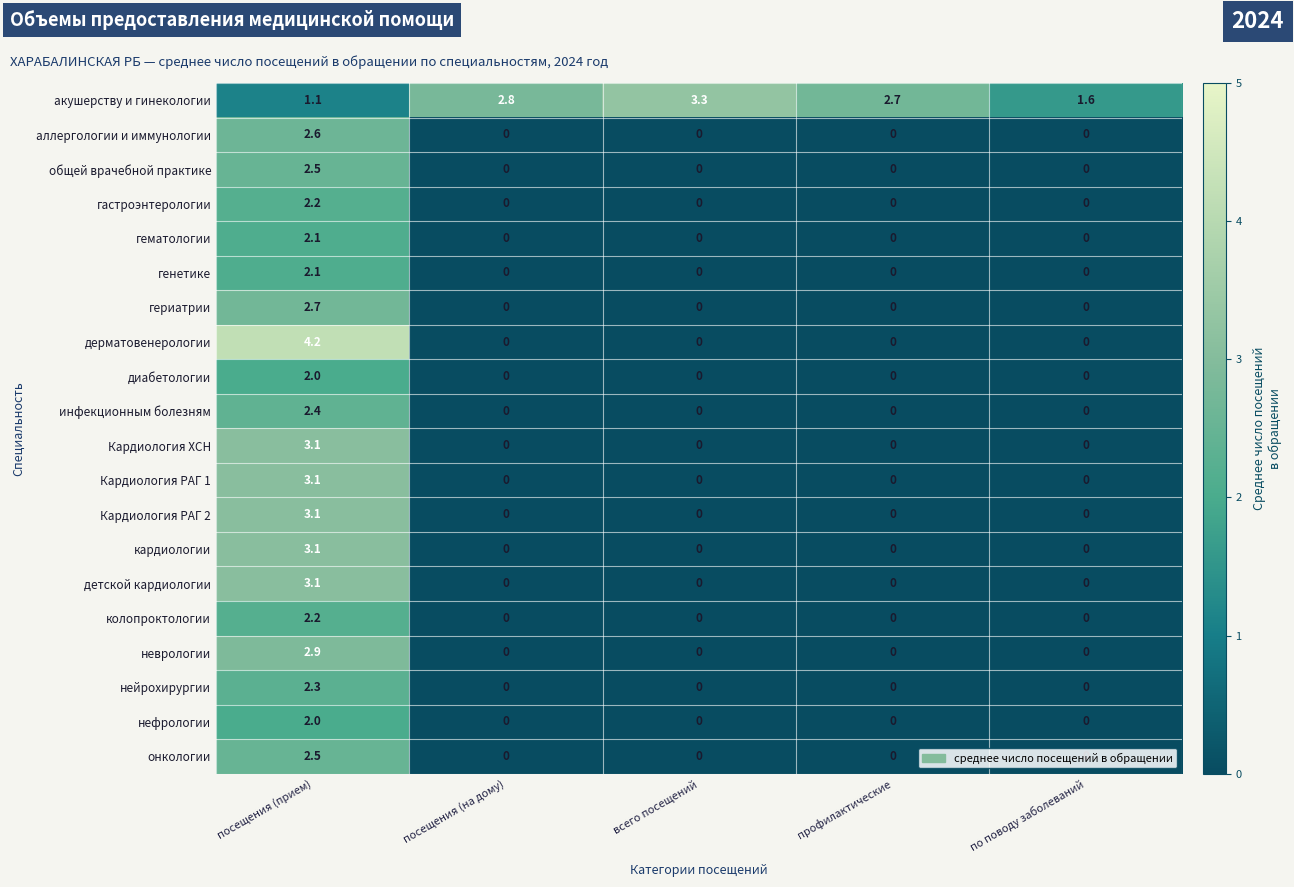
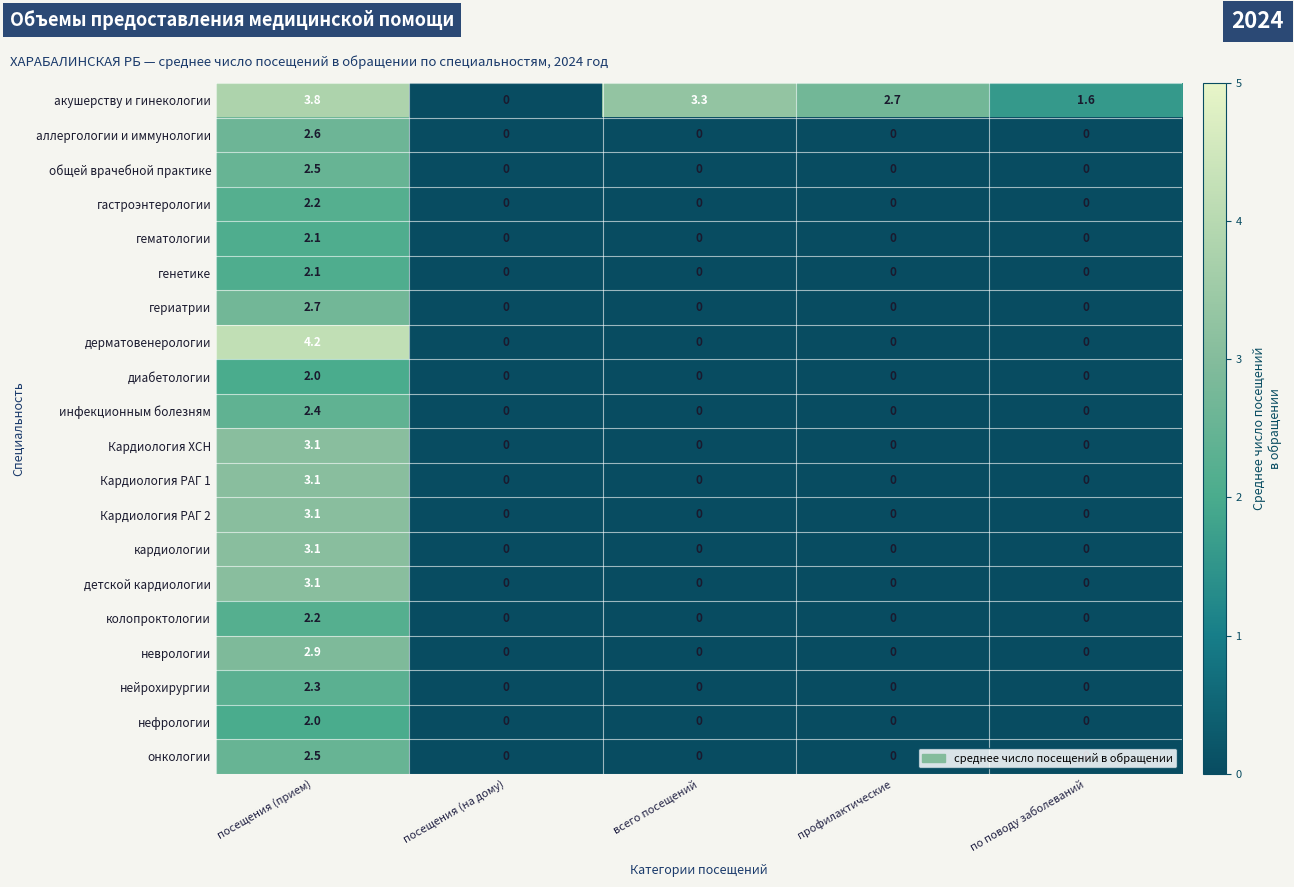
акушерству и гинекологии, посещения (прием): 1.1 -> 3.8
акушерству и гинекологии, посещения (на дому): 2.8 -> 0
